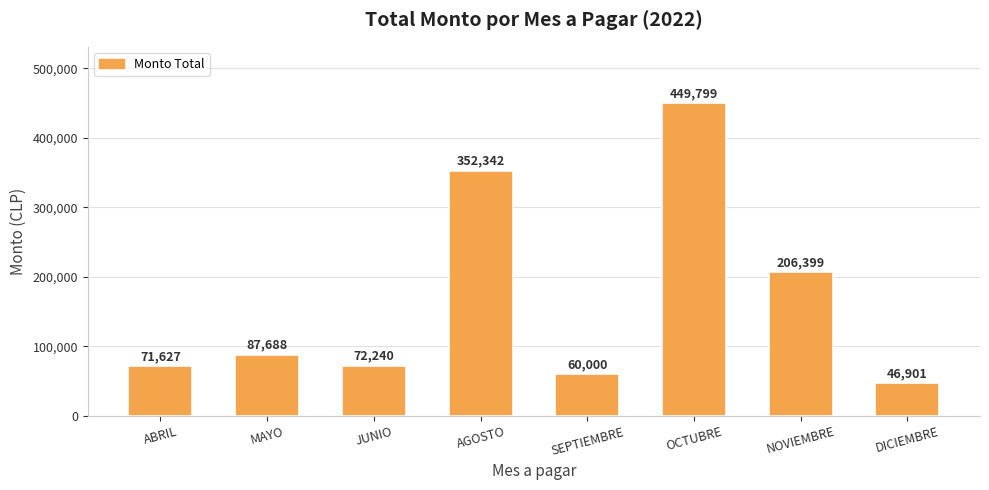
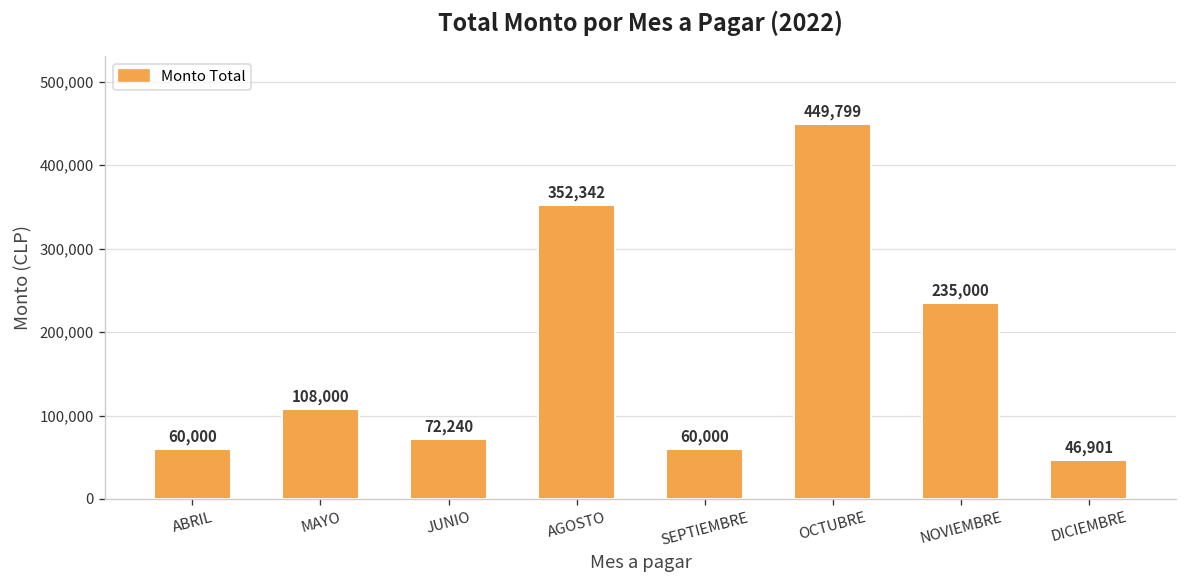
ABRIL: 71,627 -> 60,000
MAYO: 87,688 -> 108,000
NOVIEMBRE: 206,399 -> 235,000
